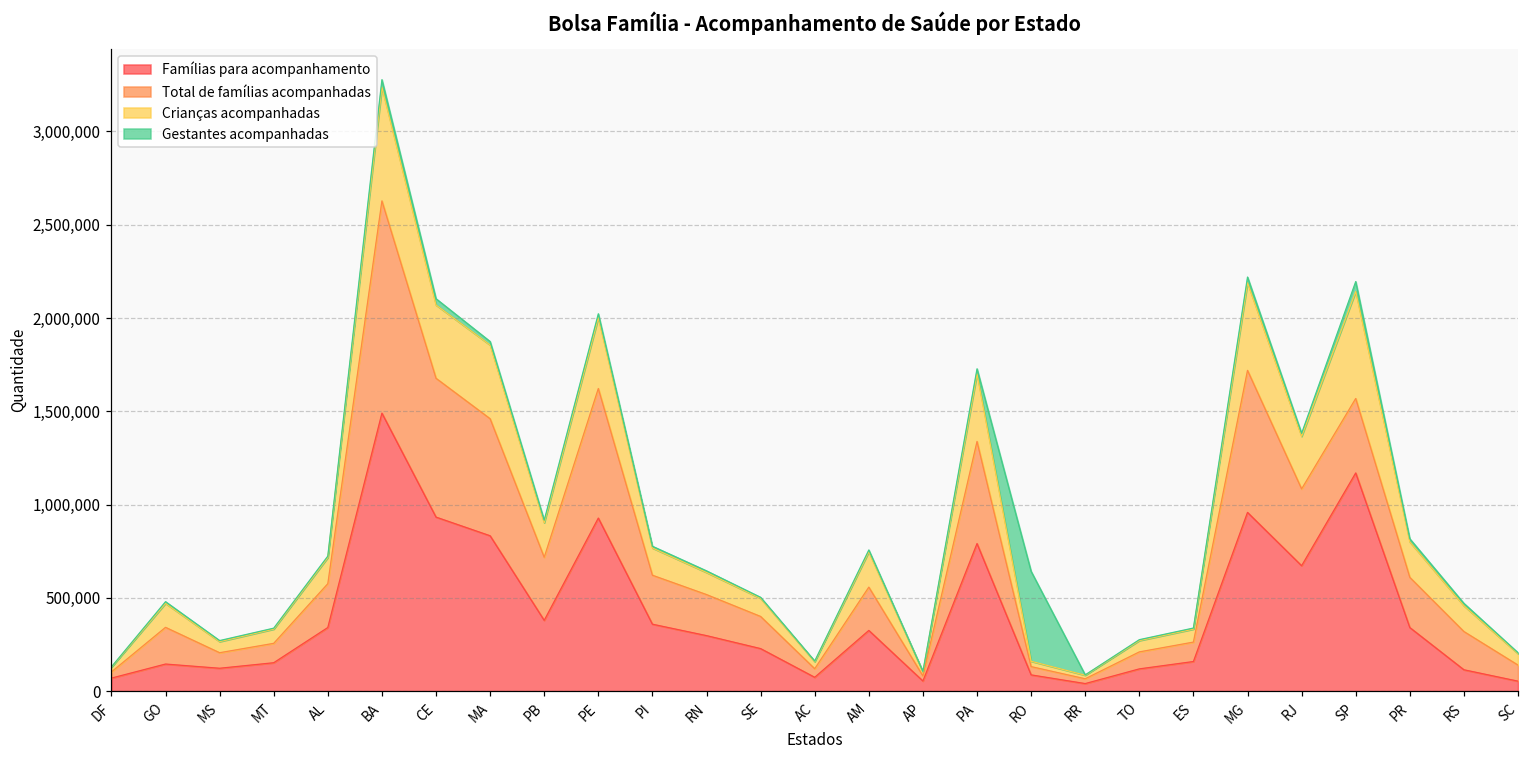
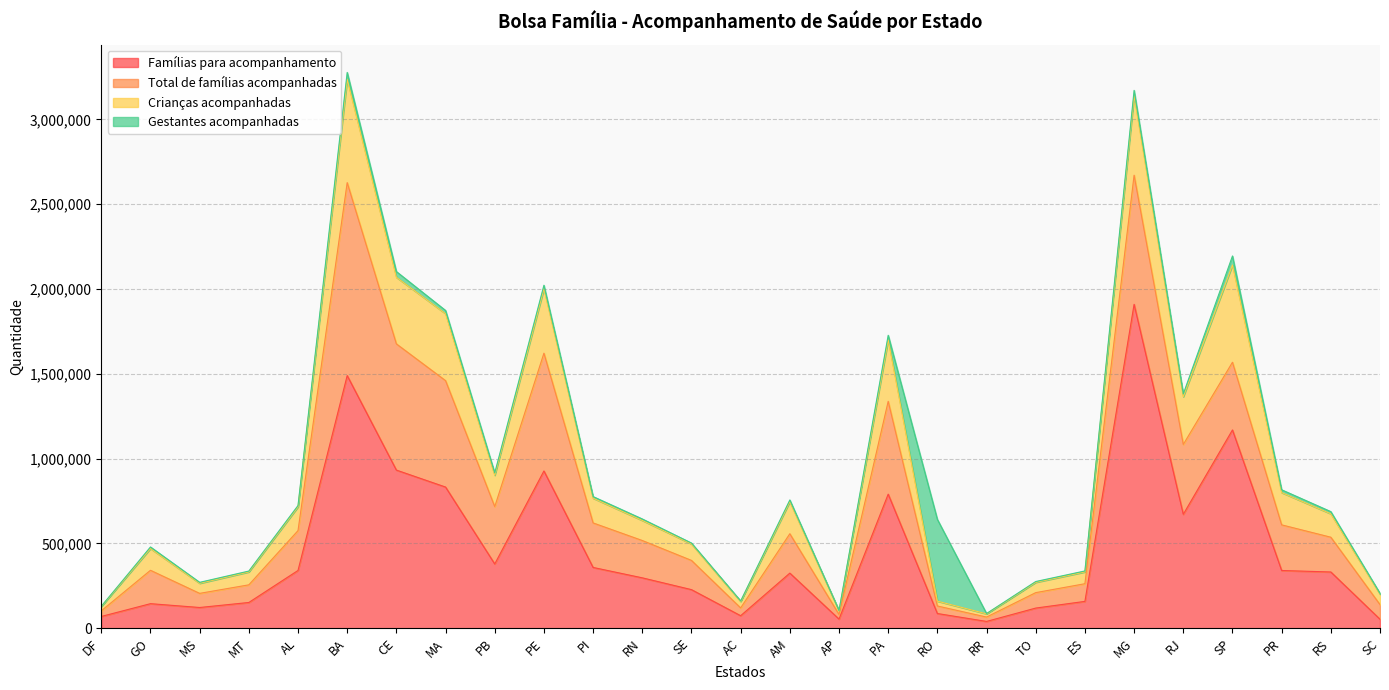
Famílias para acompanhamento, MG: 960,000 -> 1,910,000
Famílias para acompanhamento, RS: 110,000 -> 330,000
